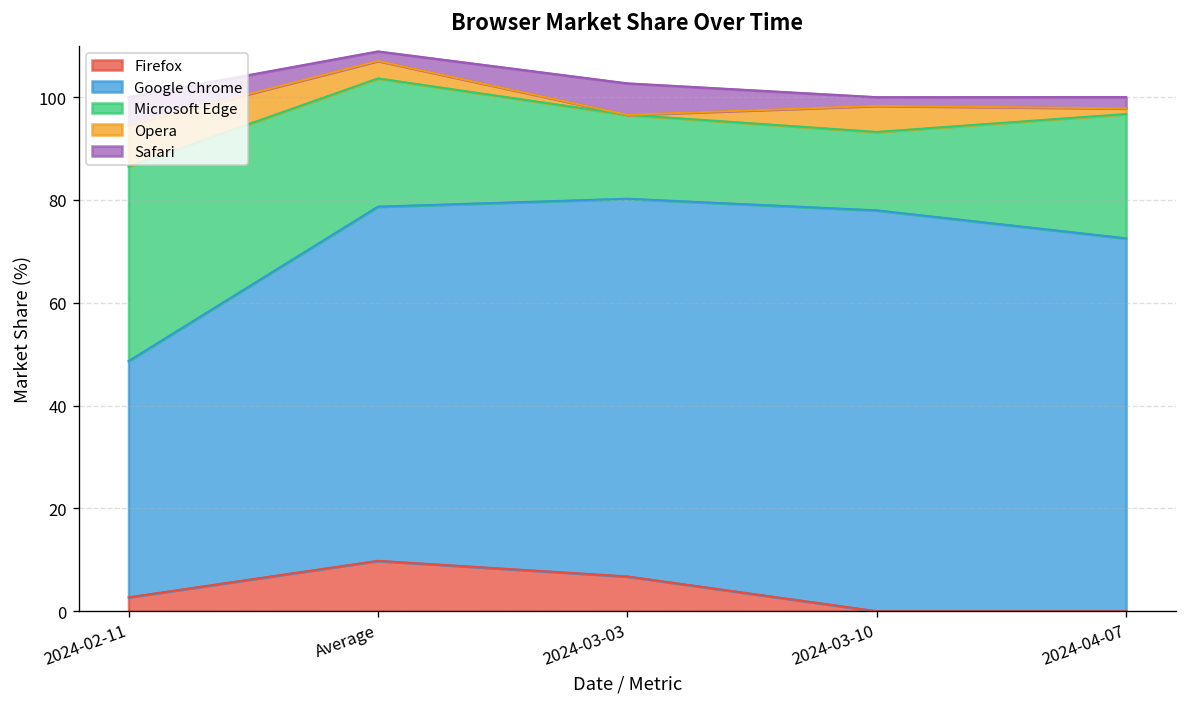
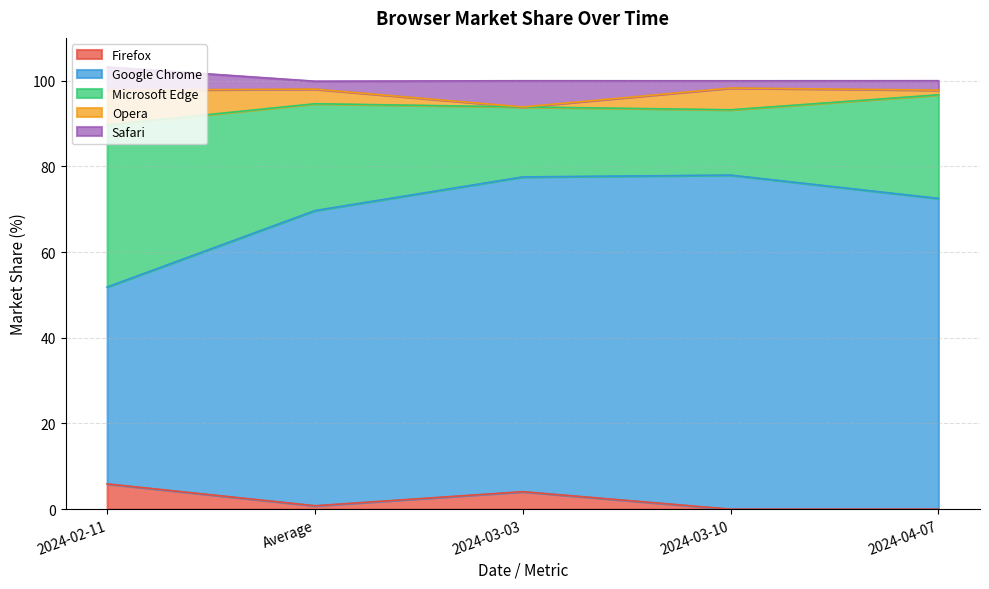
Firefox, 2024-02-11: 3 -> 6
Firefox, Average: 10 -> 1
Firefox, 2024-03-03: 7 -> 4
